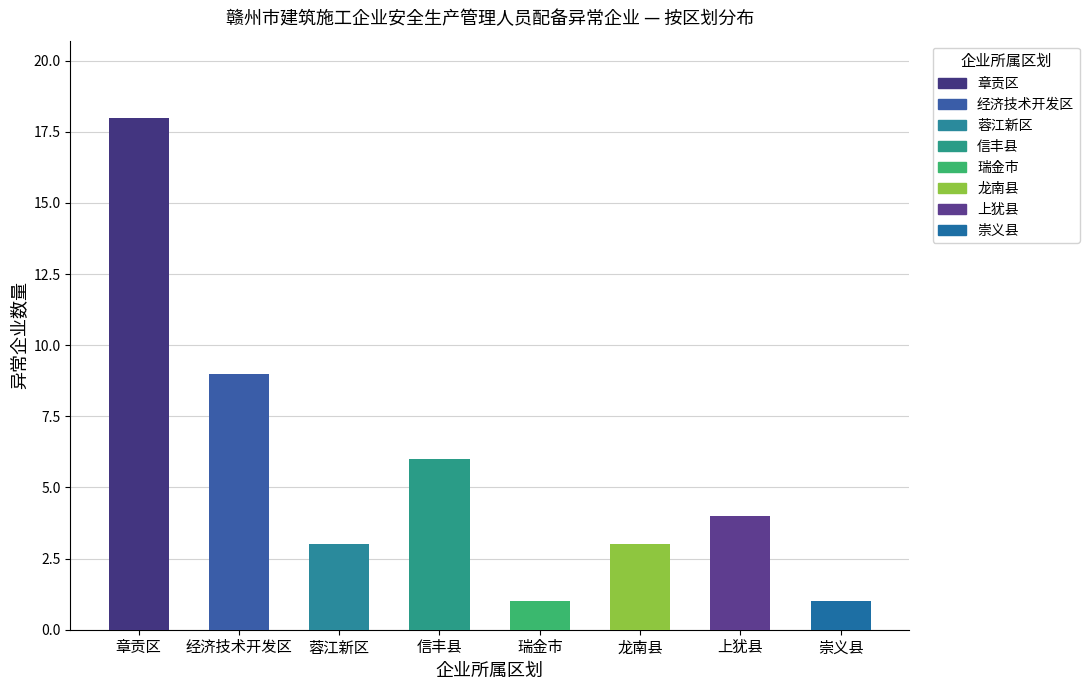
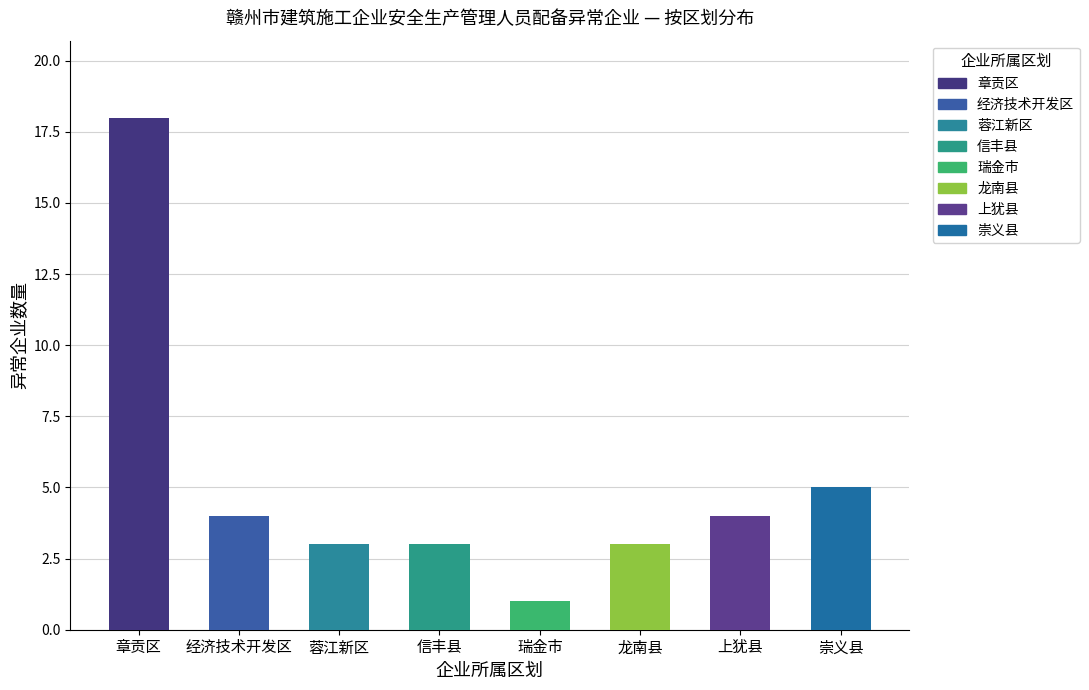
经济技术开发区: 9 -> 4
信丰县: 6 -> 3
崇义县: 1 -> 5
